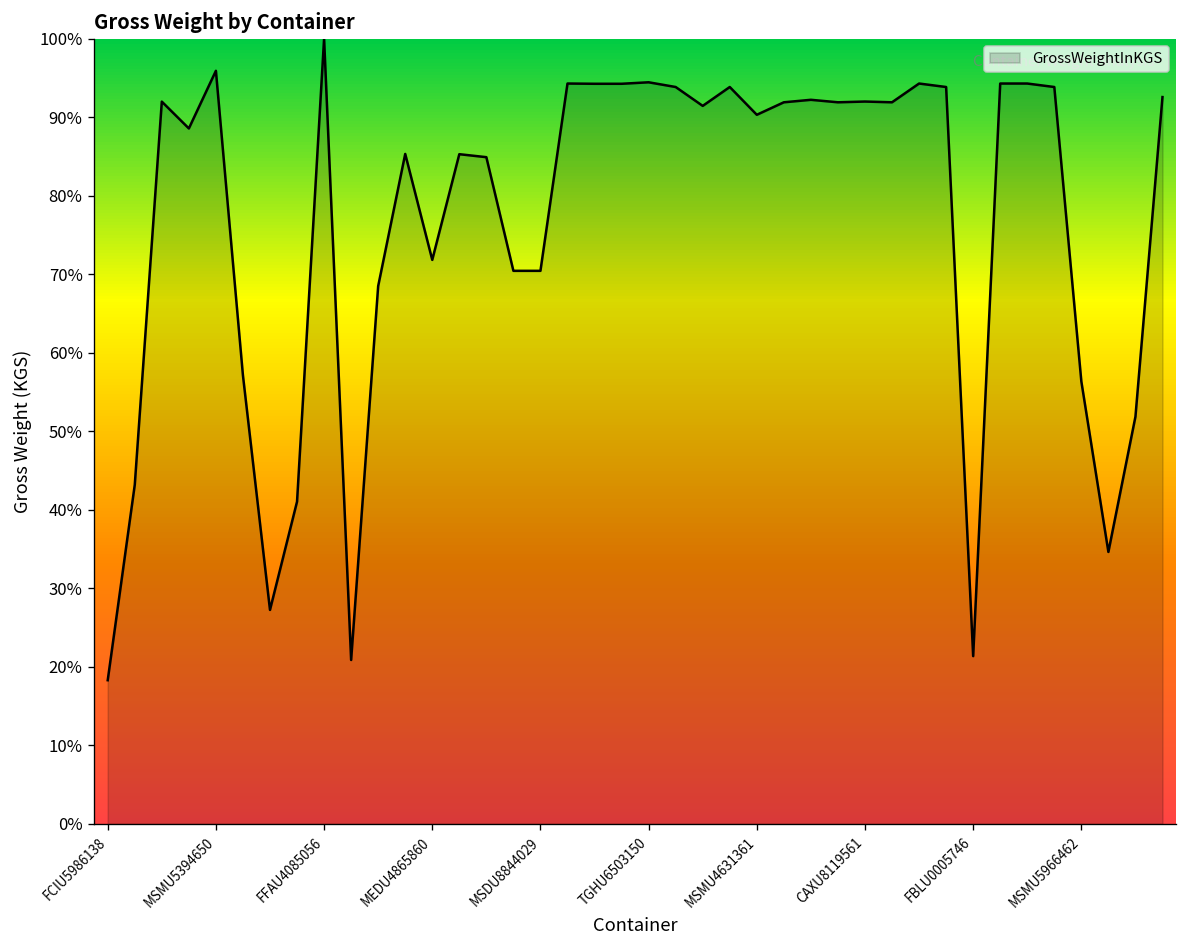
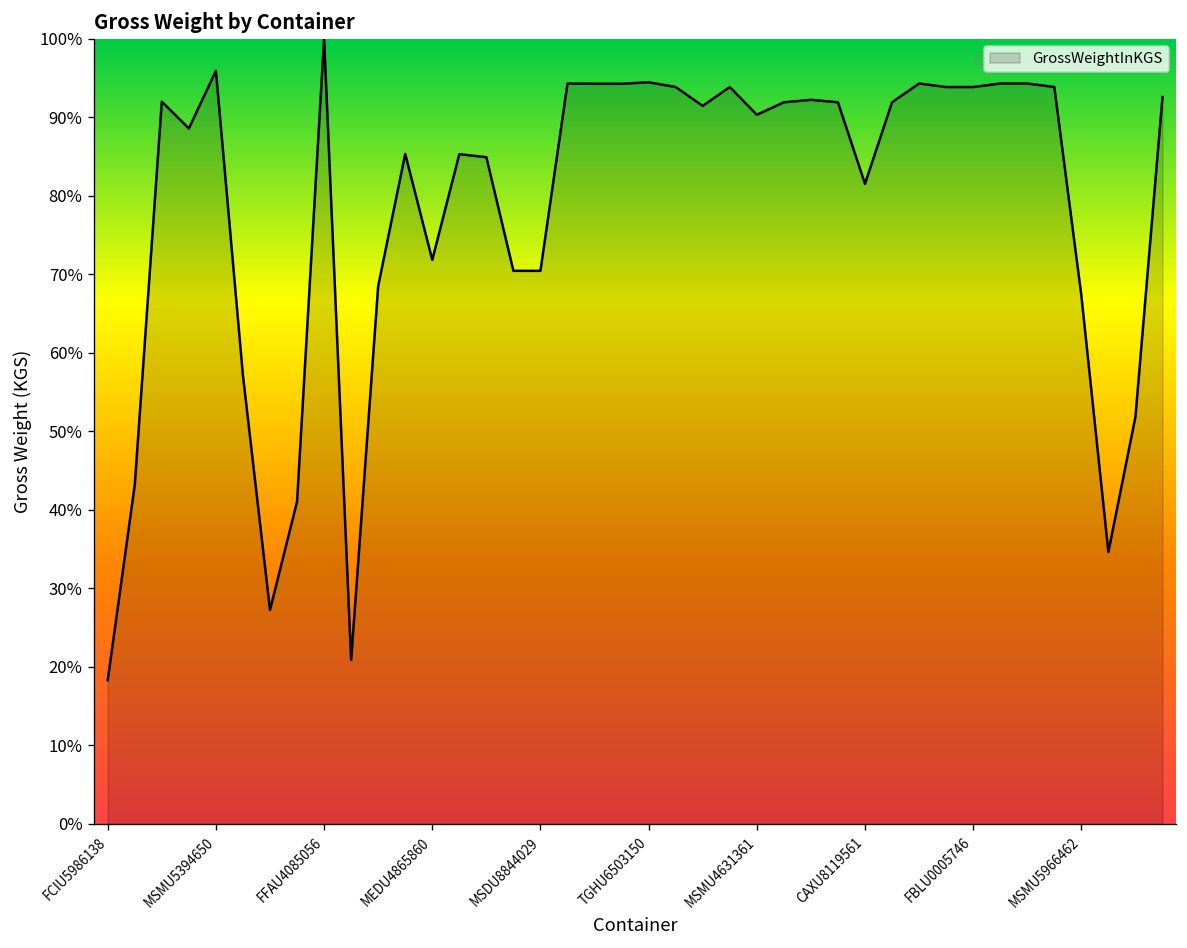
CAXU8119561: 92% -> 82%
FBLU0005746: 21% -> 94%
MSMU5966462: 56% -> 67%
